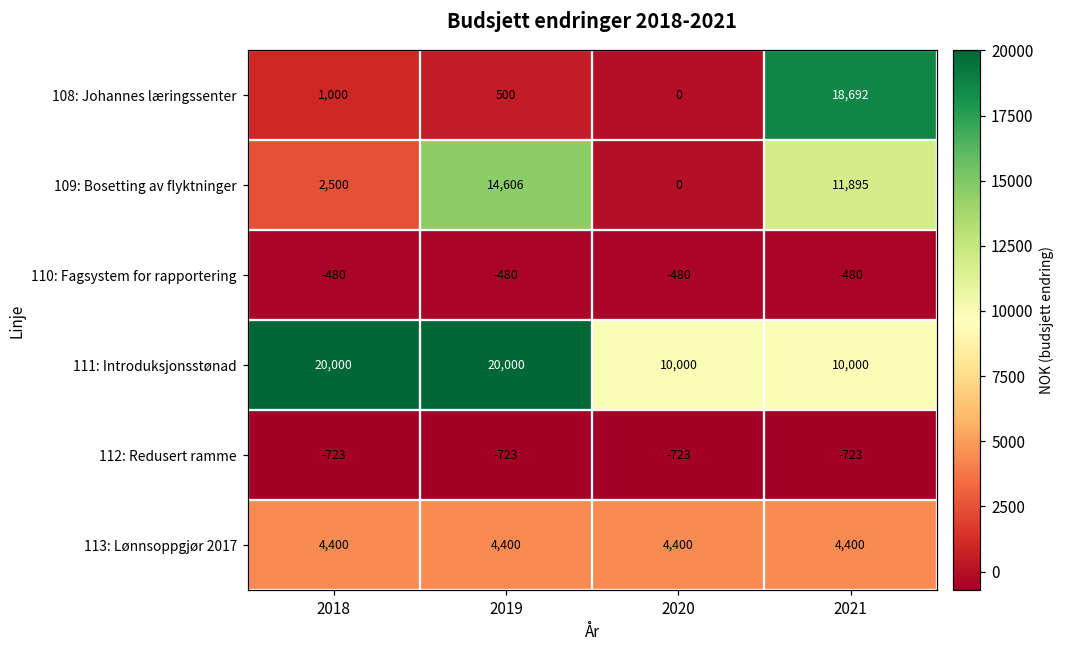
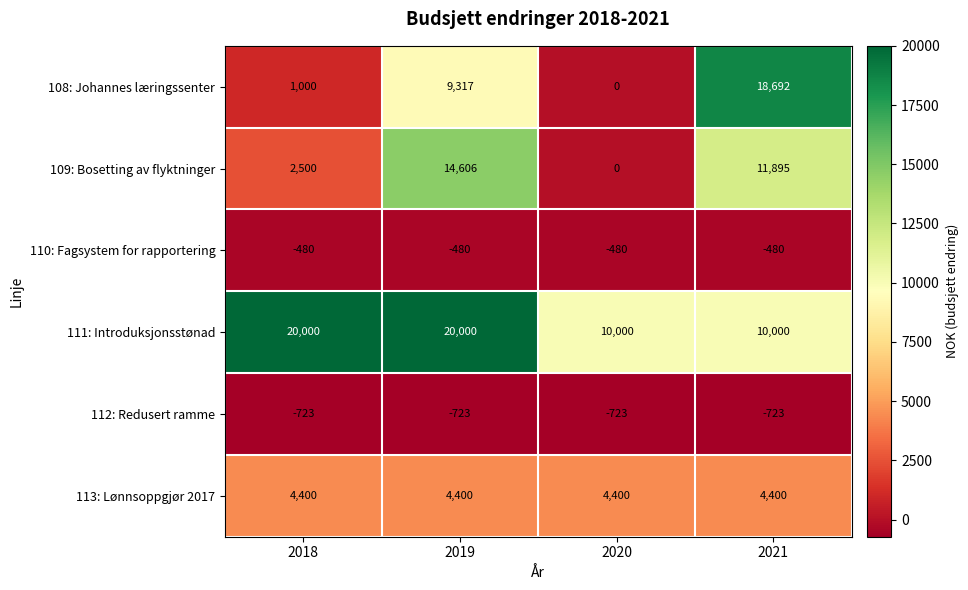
108: Johannes læringssenter, 2019: 500 -> 9,317
